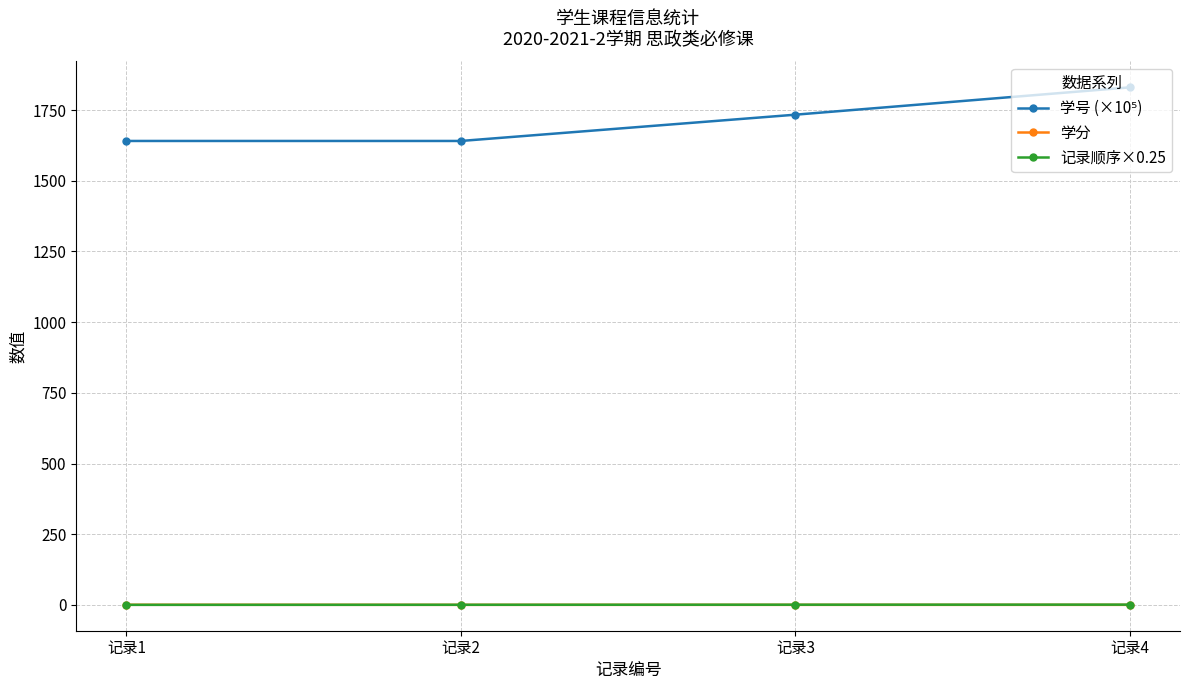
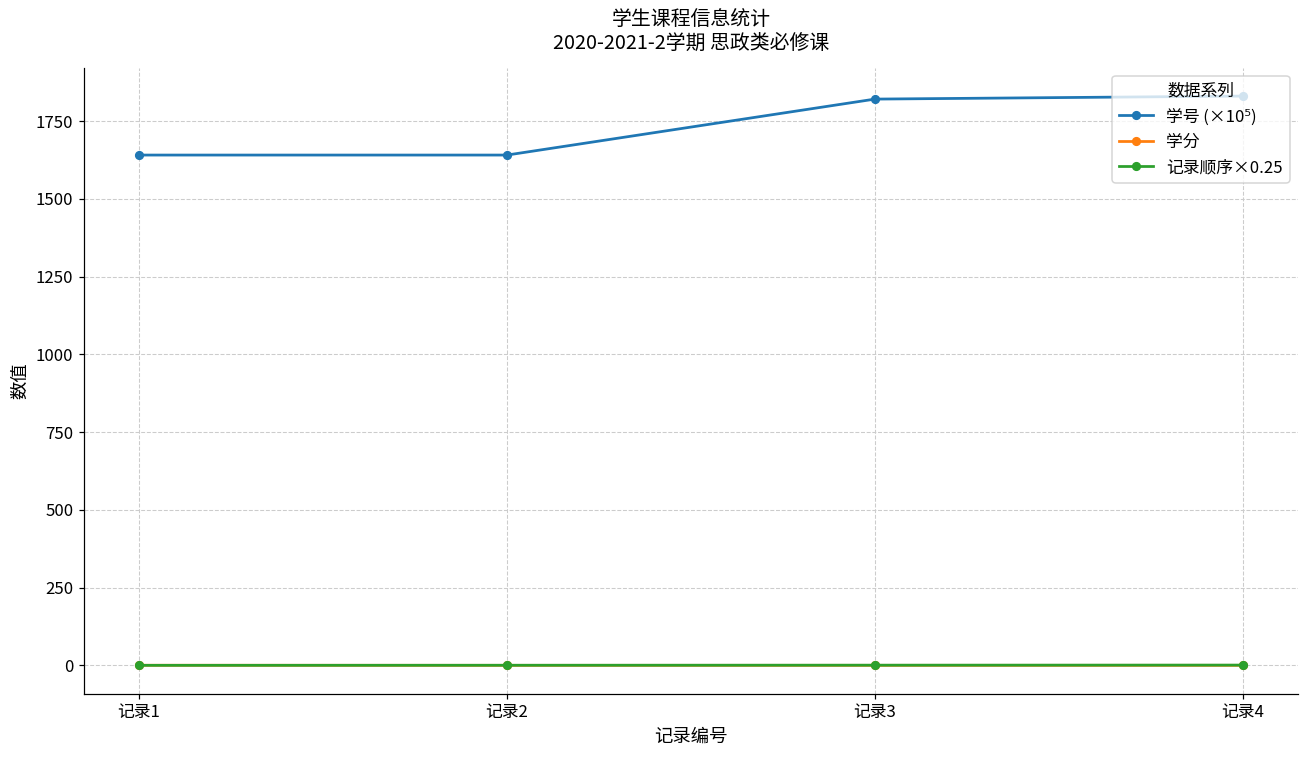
学号 (×10⁵), 记录3: 1730 -> 1820
